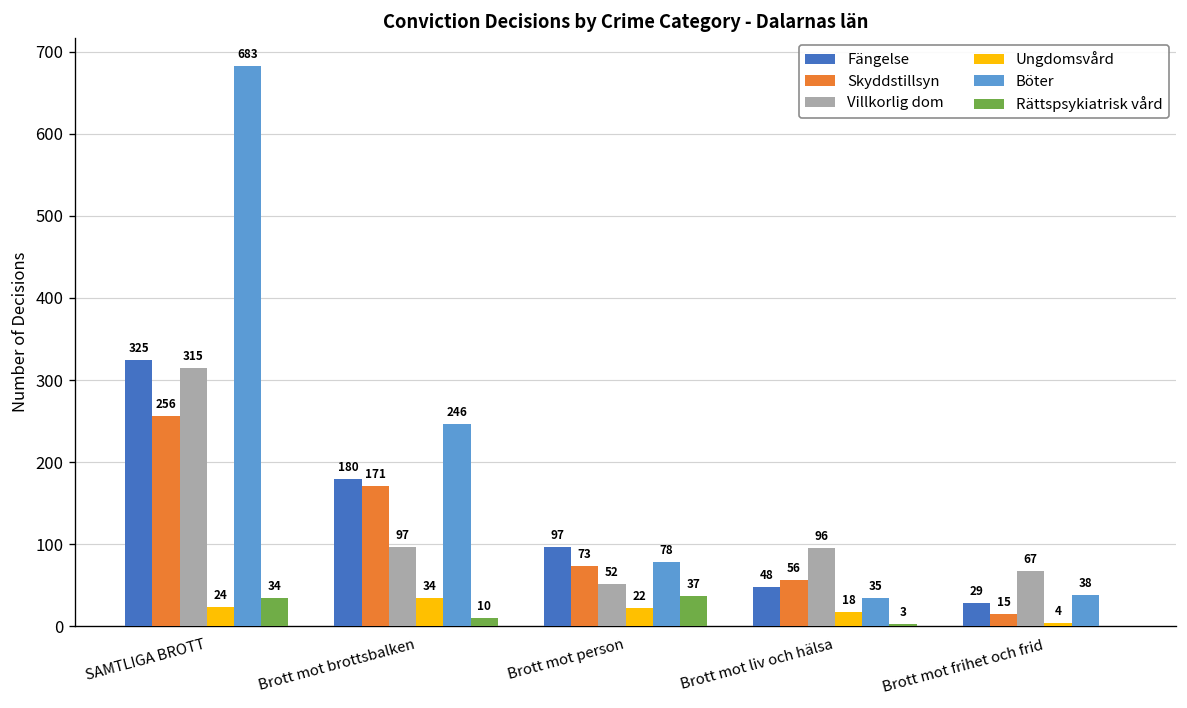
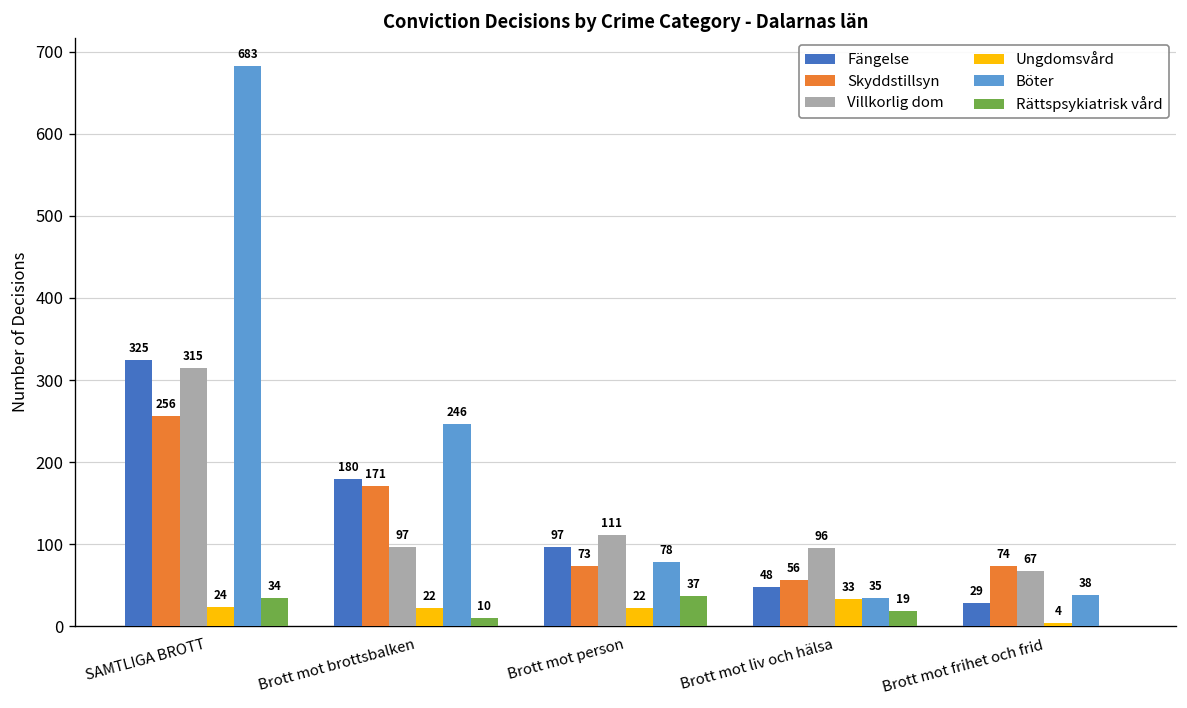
Ungdomsvård, Brott mot brottsbalken: 34 -> 22
Villkorlig dom, Brott mot person: 52 -> 111
Ungdomsvård, Brott mot liv och hälsa: 18 -> 33
Rättspsykiatrisk vård, Brott mot liv och hälsa: 3 -> 19
Skyddstillsyn, Brott mot frihet och frid: 15 -> 74
